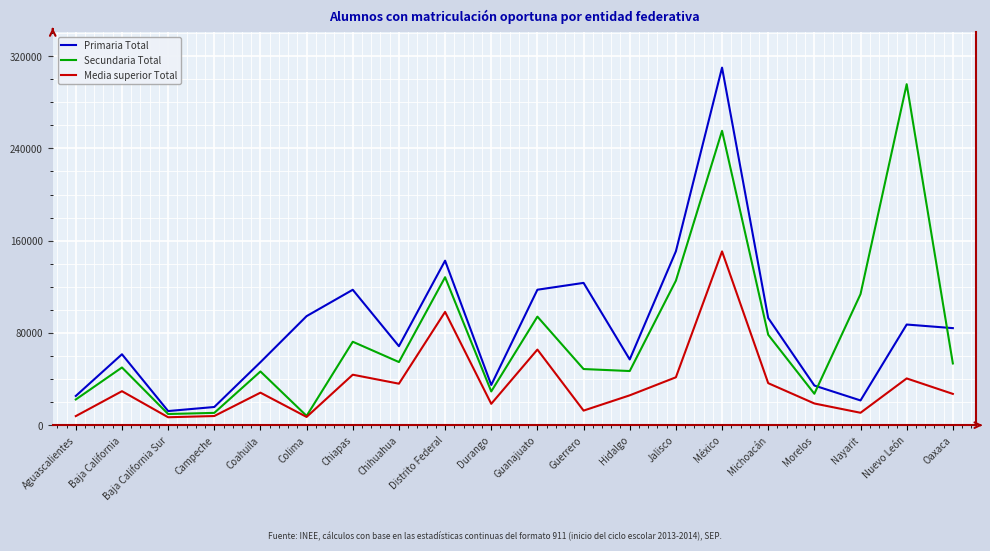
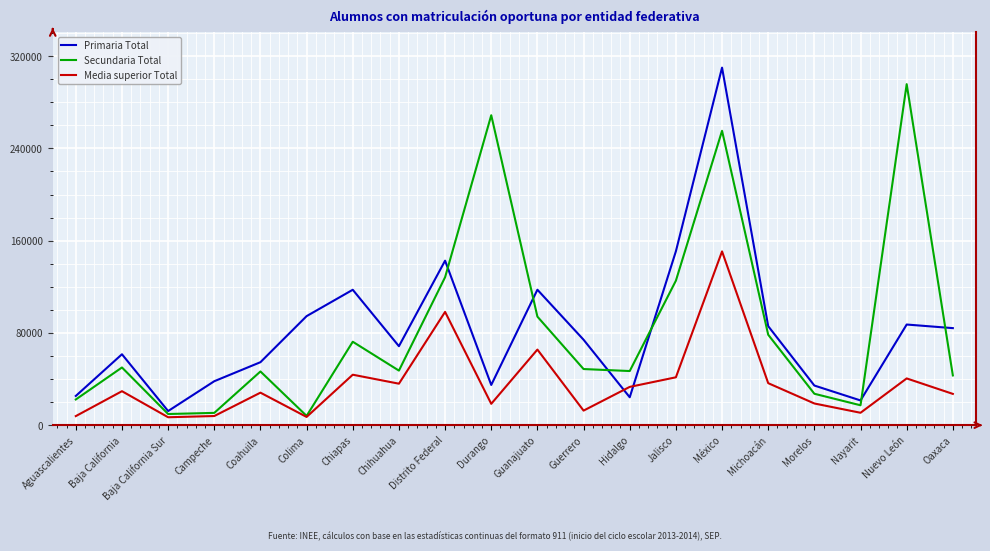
Primaria Total, Campeche: 16000 -> 38000
Secundaria Total, Chihuahua: 55000 -> 47000
Secundaria Total, Durango: 29000 -> 269000
Primaria Total, Guerrero: 123000 -> 74000
Primaria Total, Hidalgo: 57000 -> 24000
Media superior Total, Hidalgo: 26000 -> 33000
Primaria Total, Michoacán: 93000 -> 86000
Secundaria Total, Nayarit: 114000 -> 17000
Secundaria Total, Oaxaca: 54000 -> 43000
